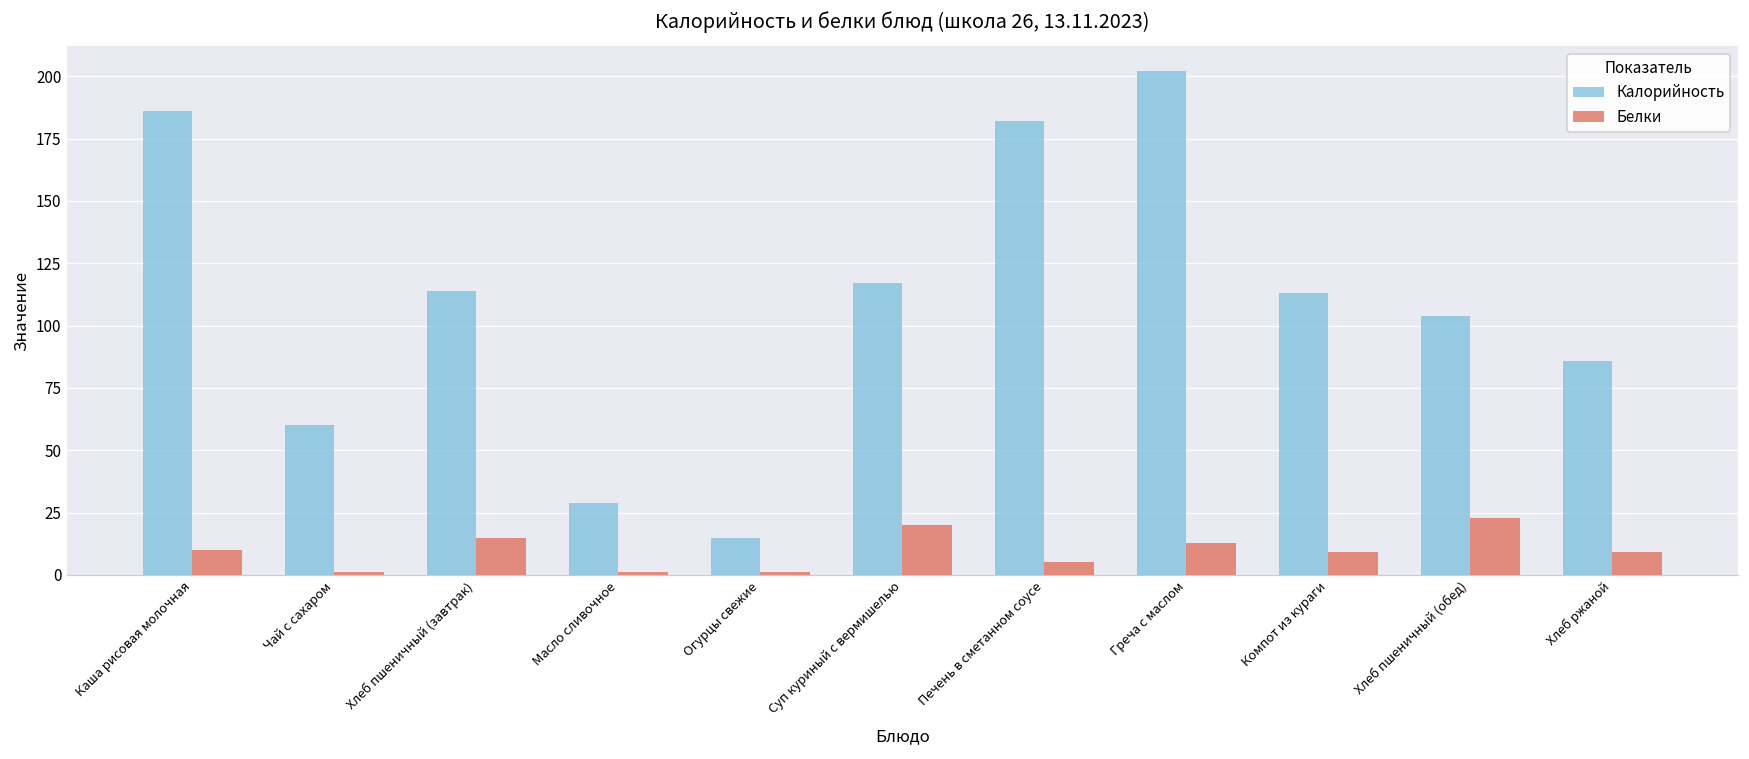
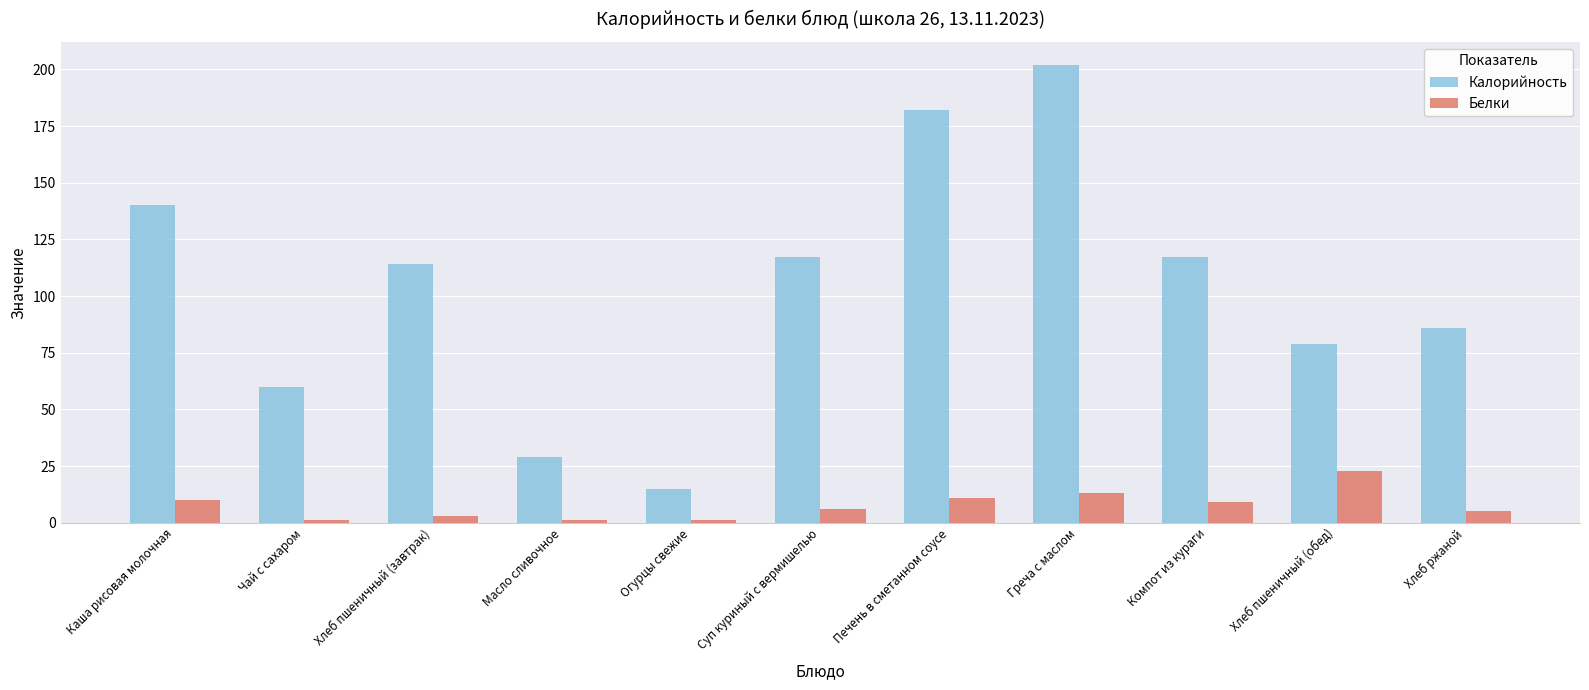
Калорийность, Каша рисовая молочная: 186 -> 140
Белки, Хлеб пшеничный (завтрак): 15 -> 3
Белки, Суп куриный с вермишелью: 20 -> 6
Белки, Печень в сметанном соусе: 5 -> 11
Калорийность, Компот из кураги: 113 -> 117
Калорийность, Хлеб пшеничный (обед): 104 -> 79
Белки, Хлеб ржаной: 9 -> 5
